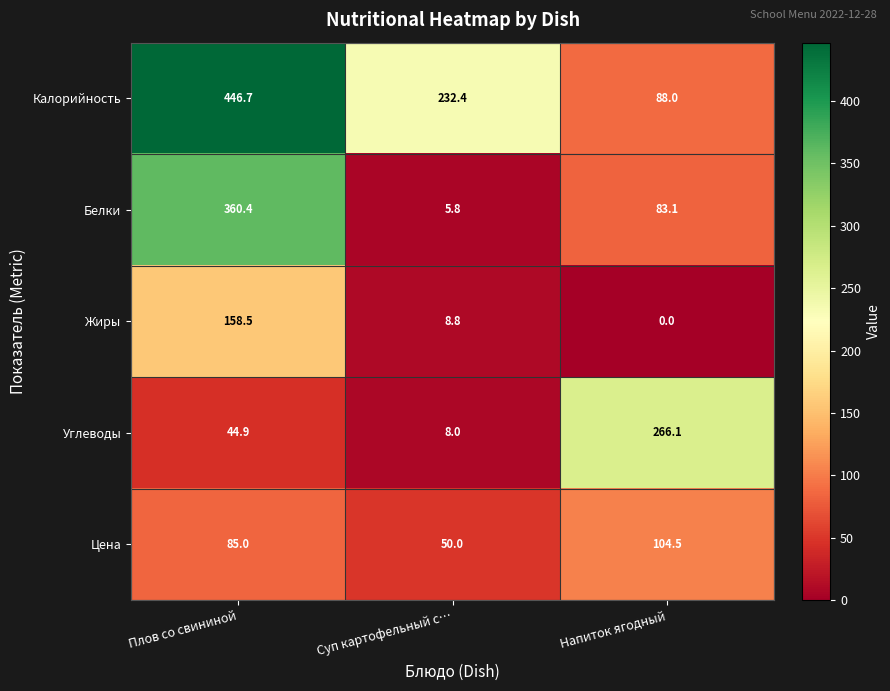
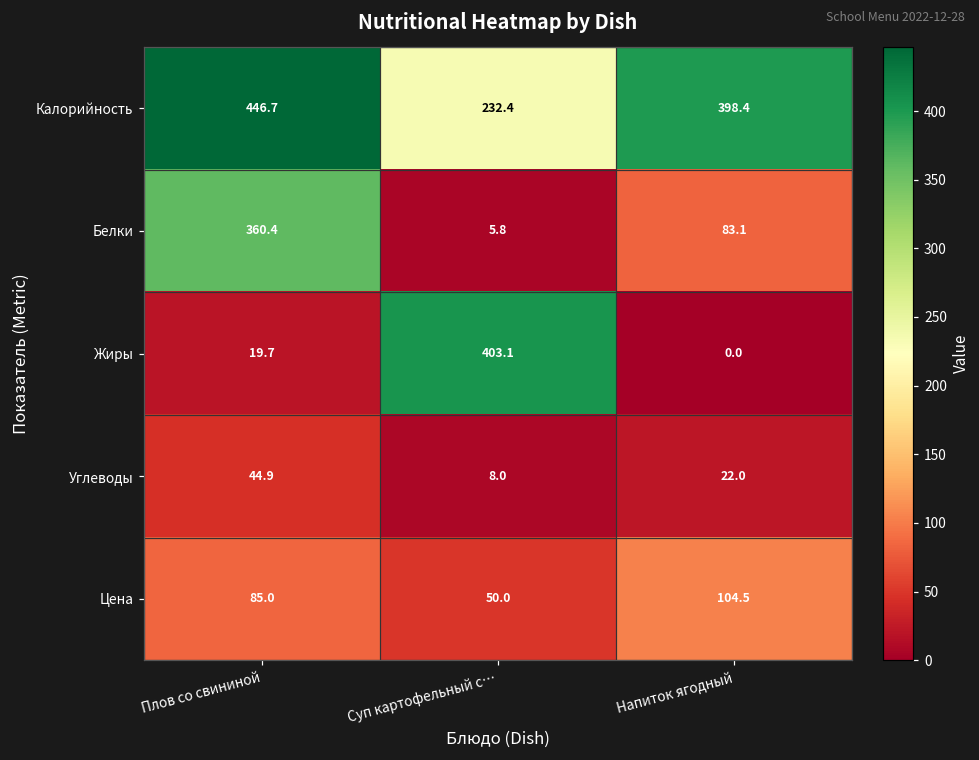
Калорийность, Напиток ягодный: 88.0 -> 398.4
Жиры, Плов со свининой: 158.5 -> 19.7
Жиры, Суп картофельный с…: 8.8 -> 403.1
Углеводы, Напиток ягодный: 266.1 -> 22.0
